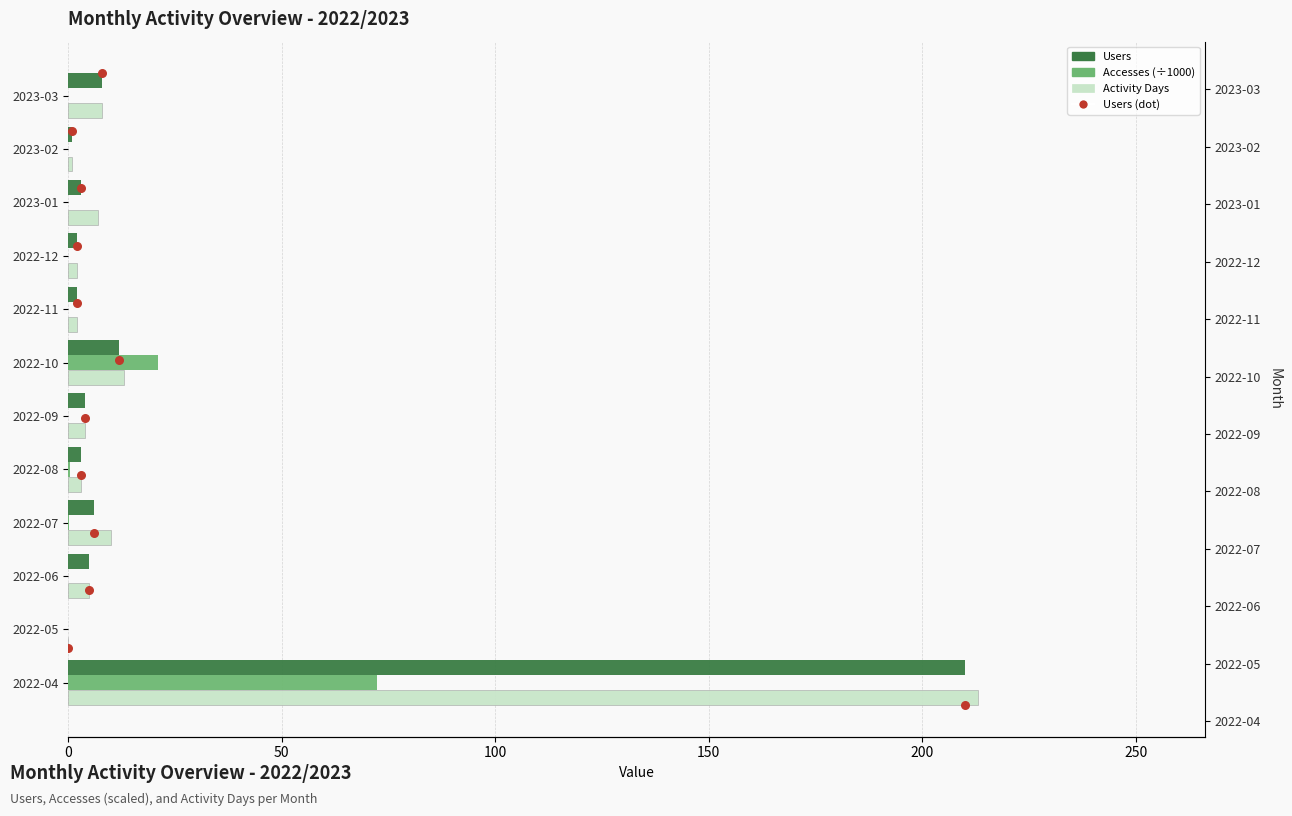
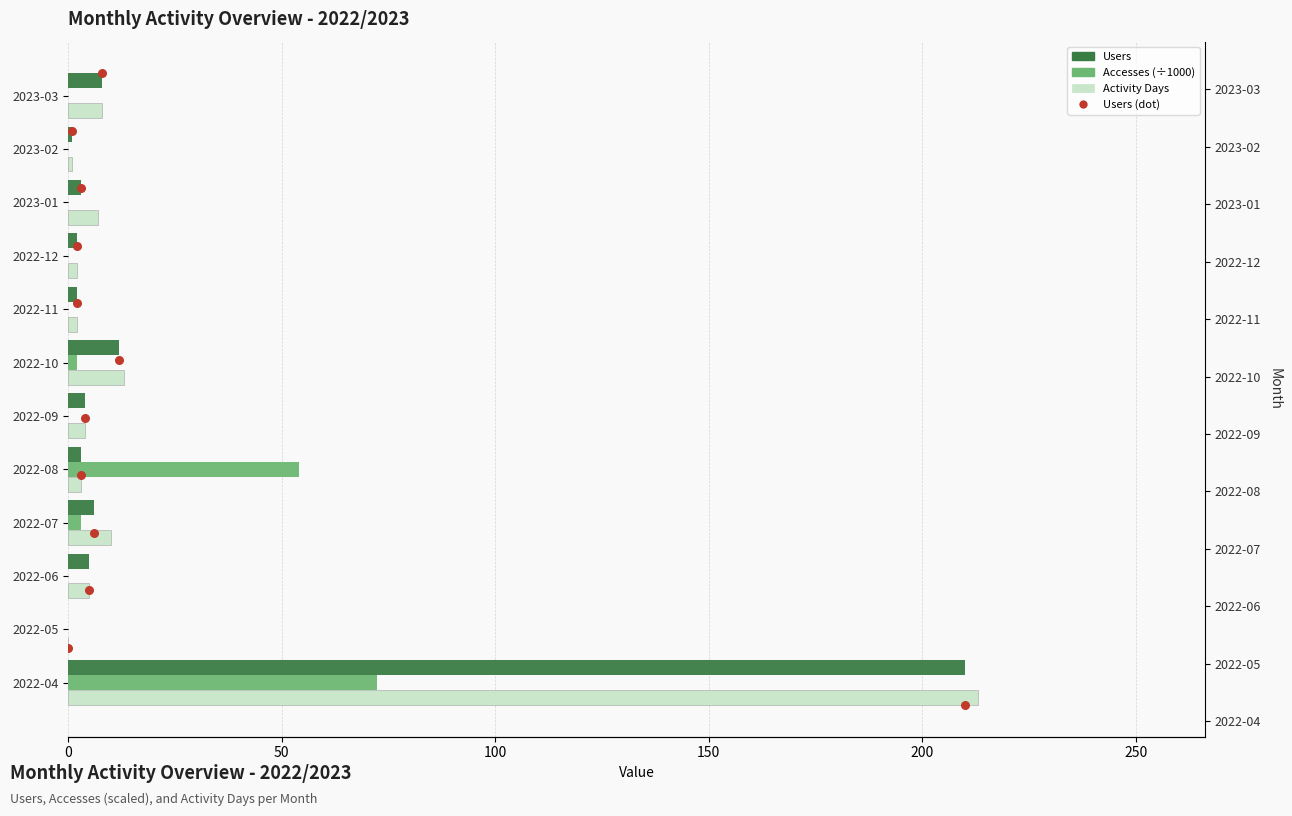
Accesses (÷1000), 2022-10: 21 -> 2
Accesses (÷1000), 2022-08: 0 -> 54
Accesses (÷1000), 2022-07: 0 -> 3
